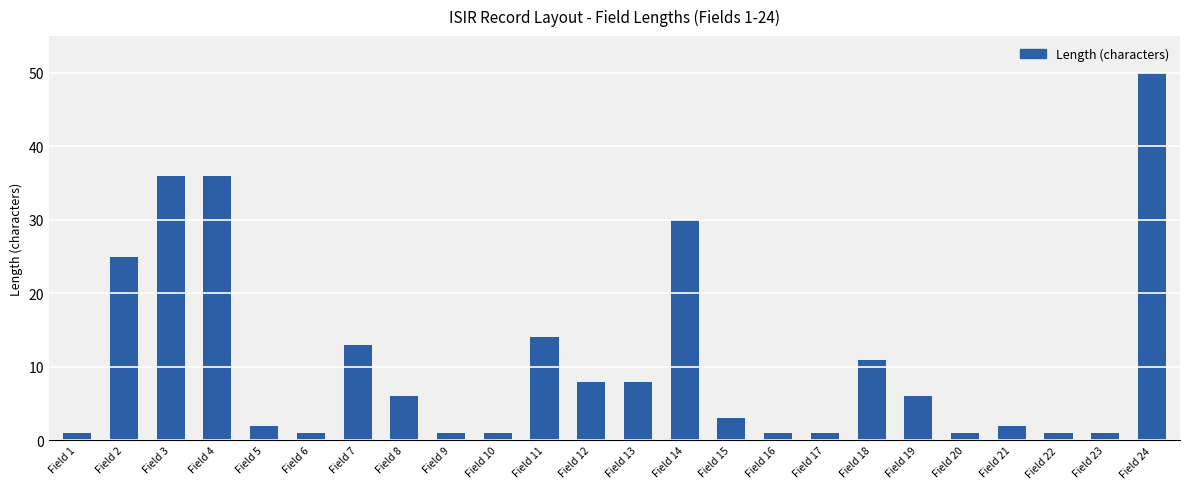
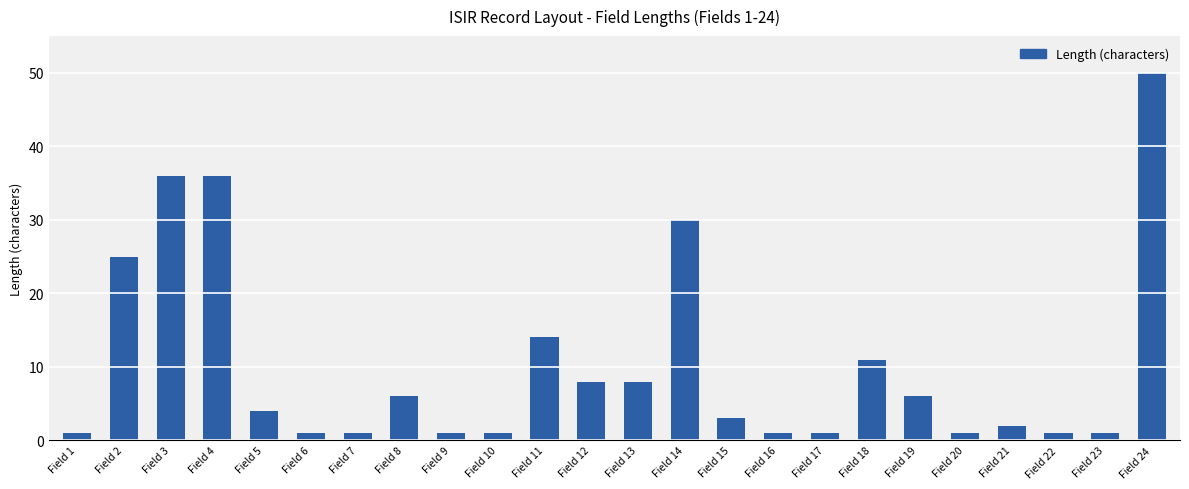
Field 5: 2 -> 4
Field 7: 13 -> 1
